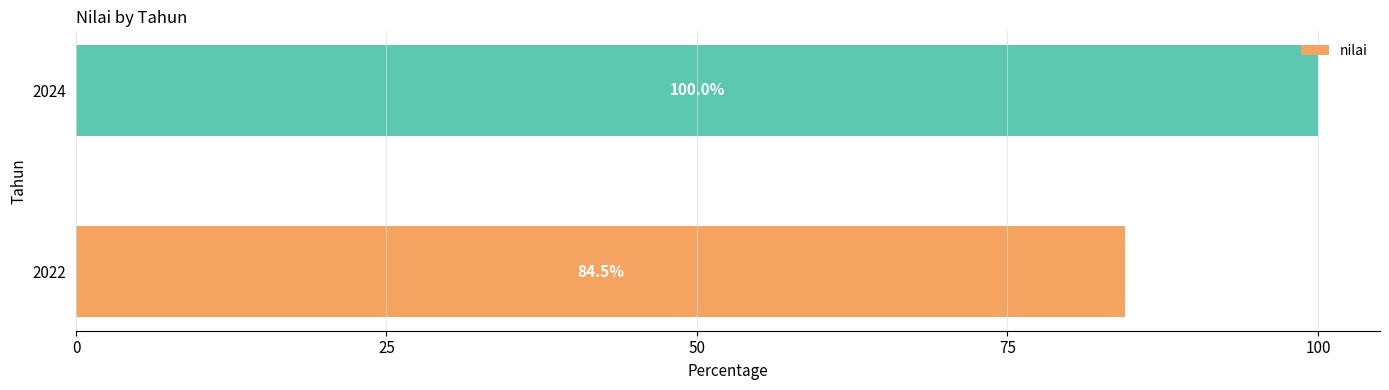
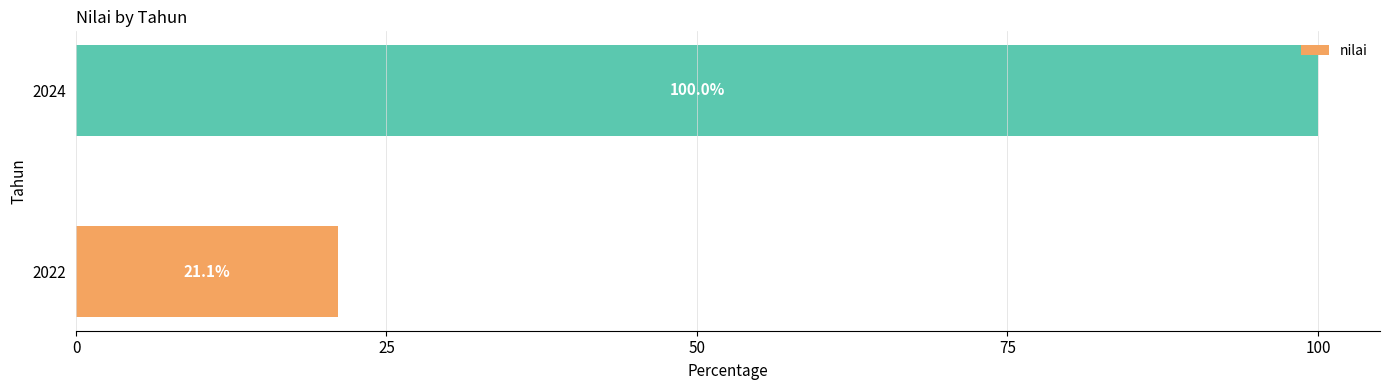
2022: 84.5% -> 21.1%
